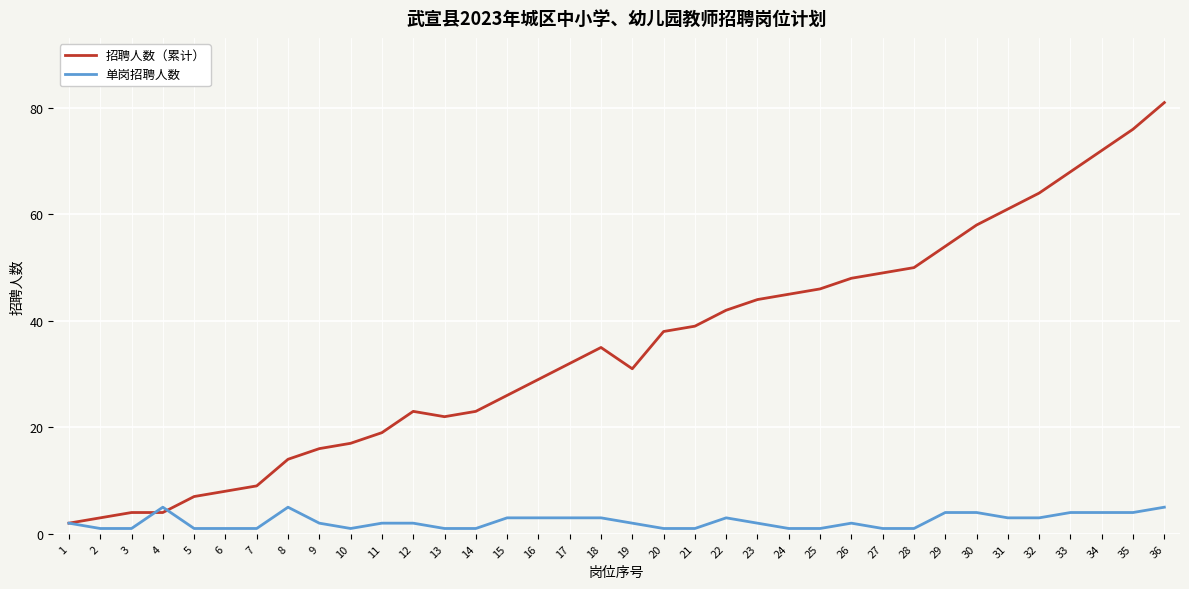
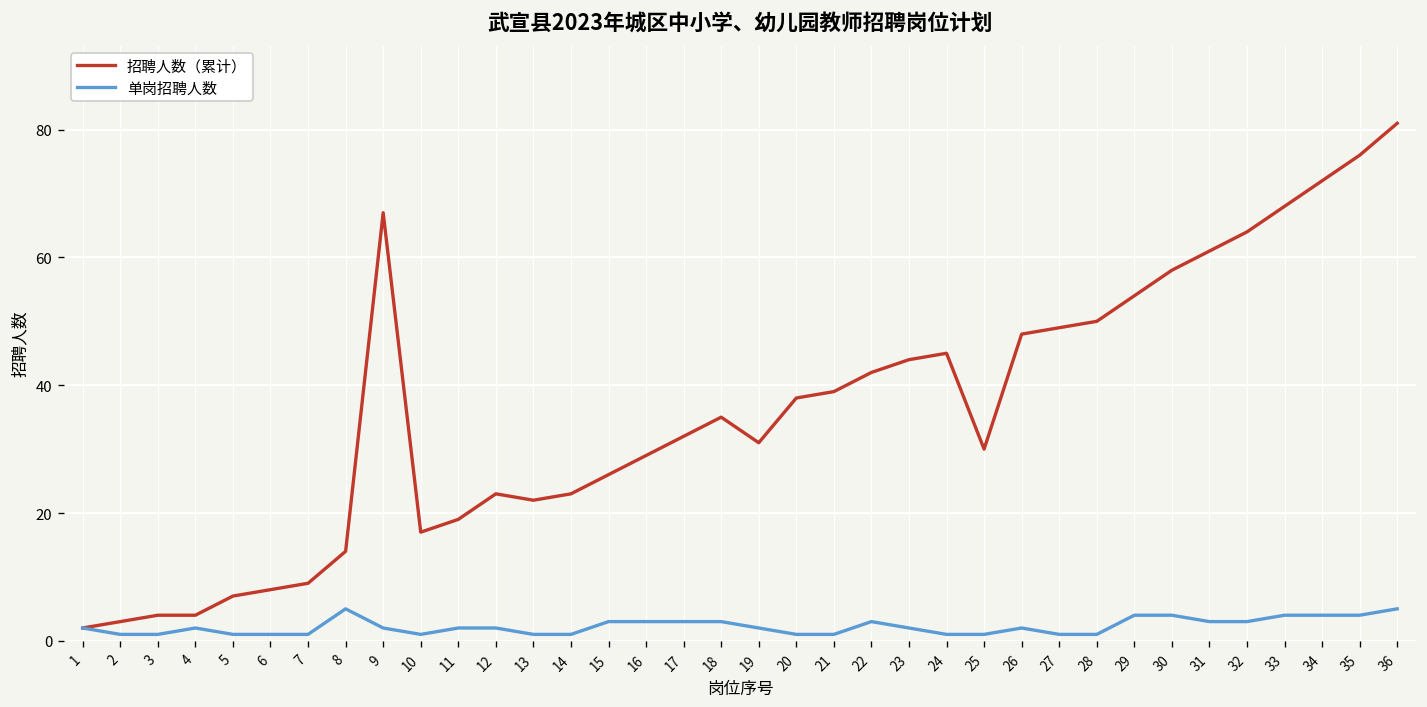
单岗招聘人数, 4: 5 -> 2
招聘人数（累计）, 9: 16 -> 67
招聘人数（累计）, 25: 46 -> 30
